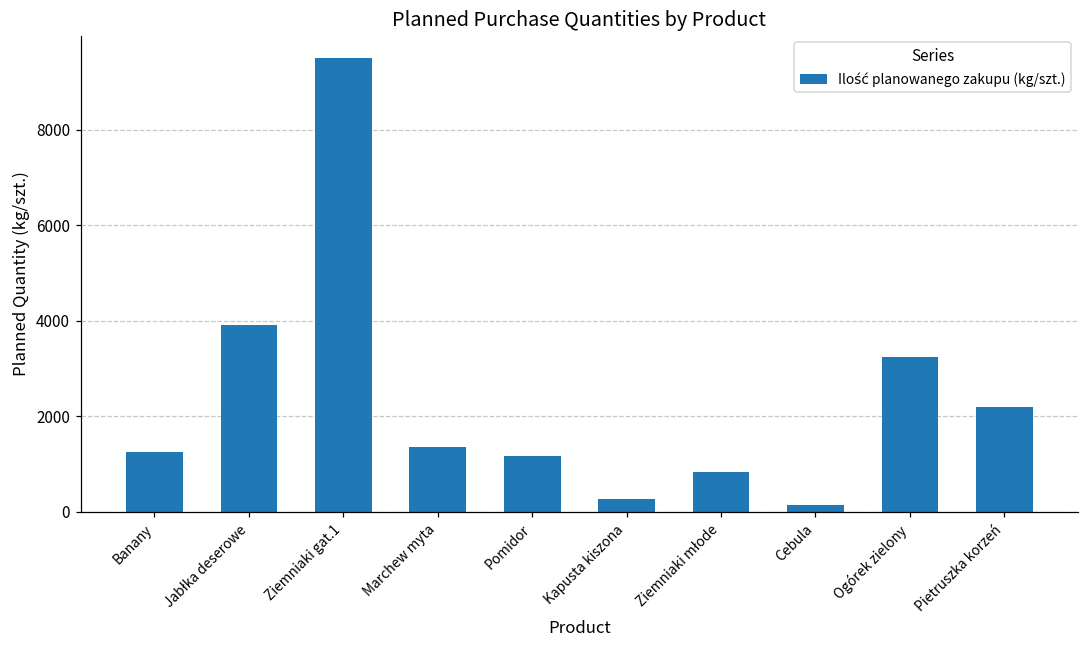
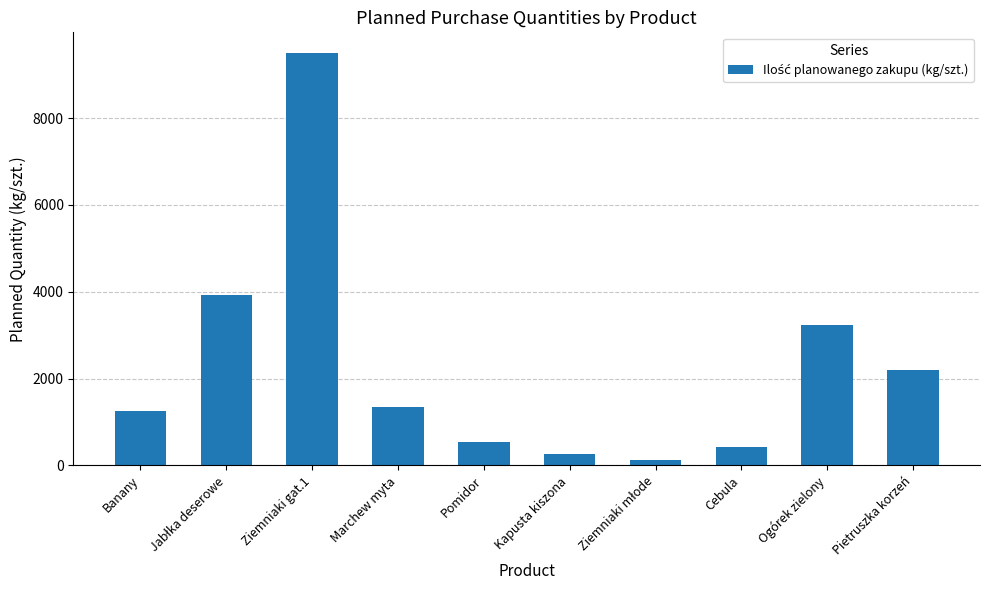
Pomidor: 1200 -> 500
Ziemniaki młode: 800 -> 100
Cebula: 200 -> 400
